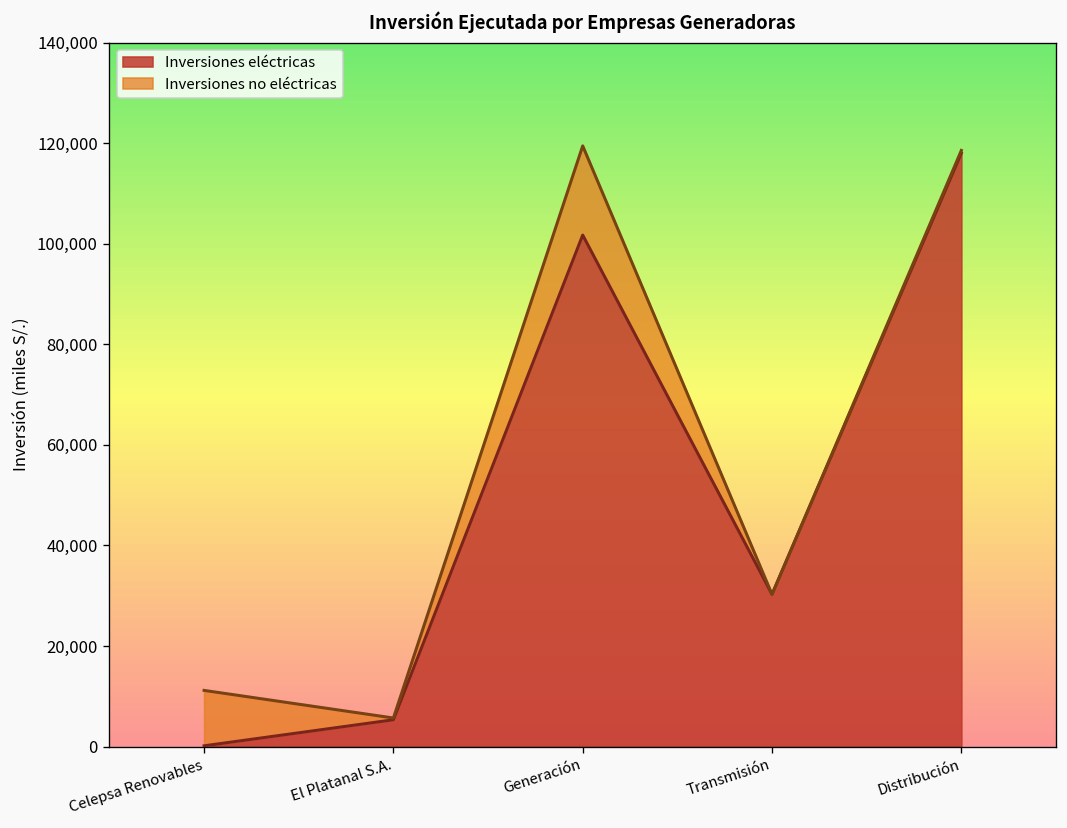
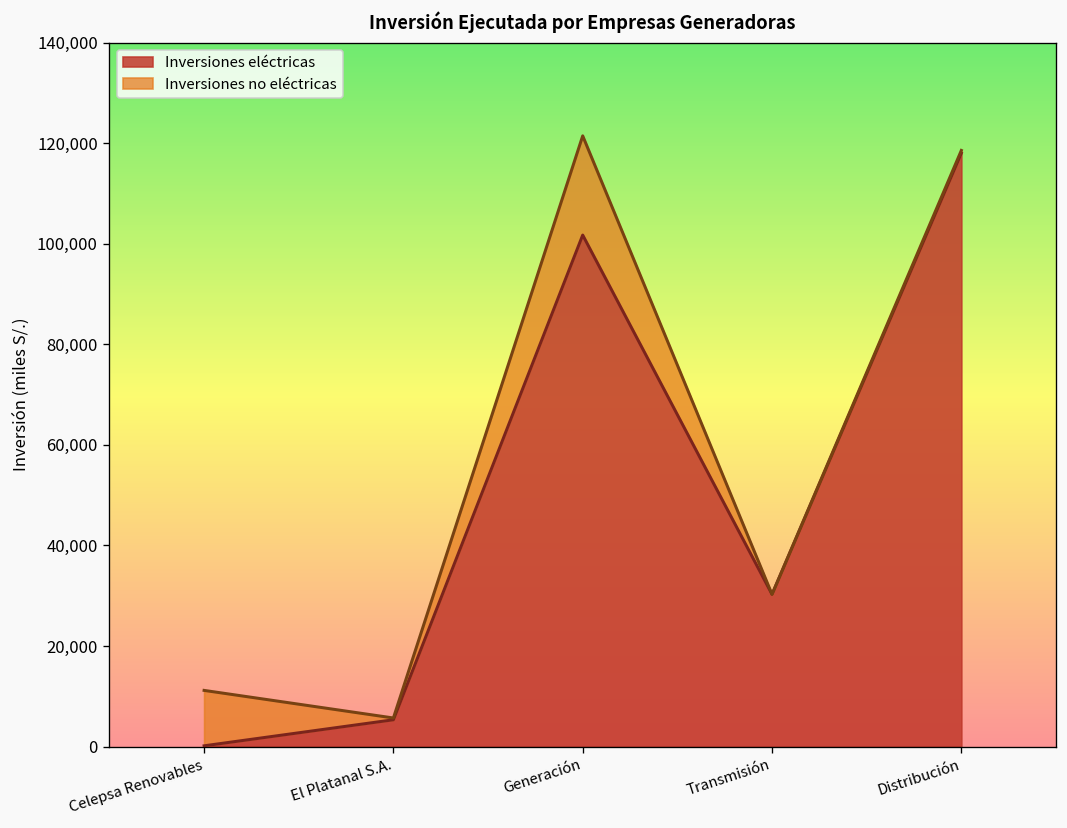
Inversiones no eléctricas, Generación: 18,000 -> 20,000
